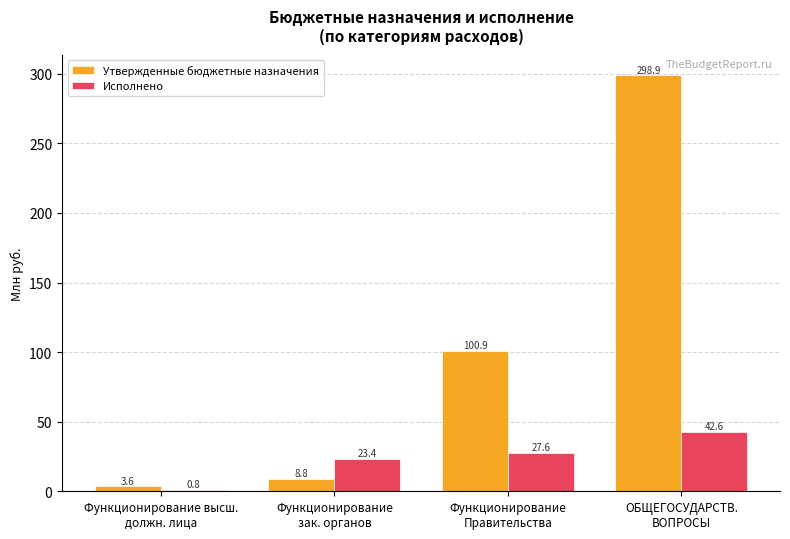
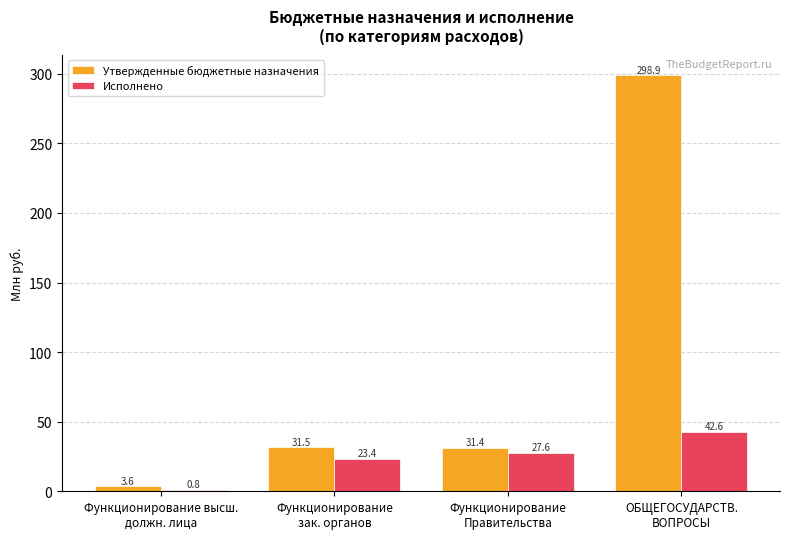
Утвержденные бюджетные назначения, Функционирование зак. органов: 8.8 -> 31.5
Утвержденные бюджетные назначения, Функционирование Правительства: 100.9 -> 31.4
